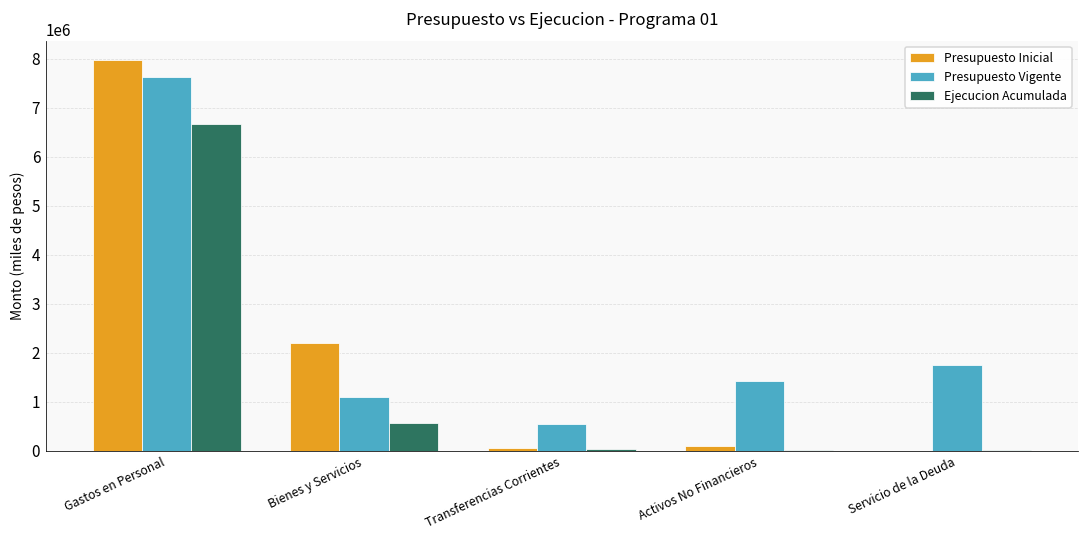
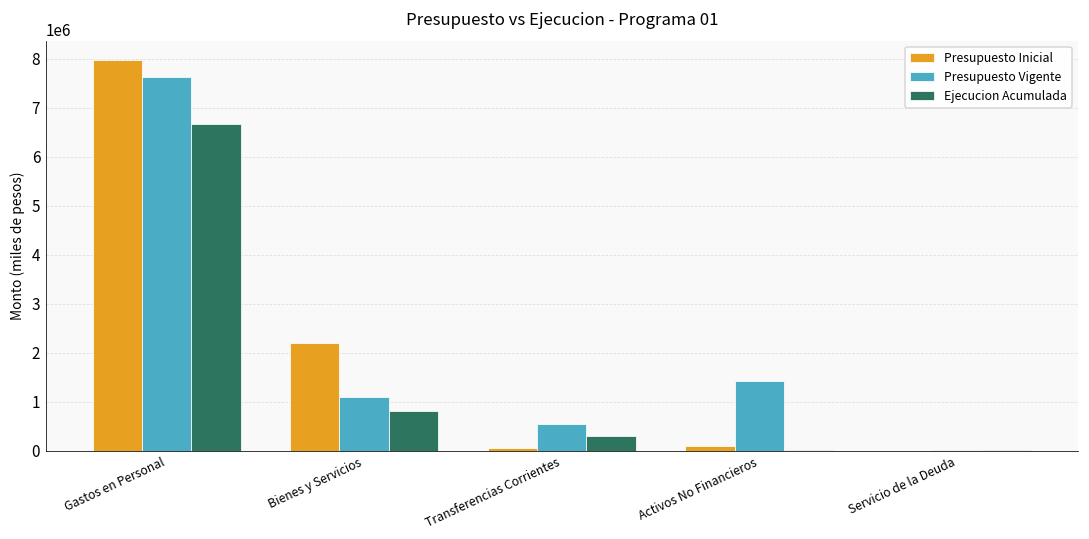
Ejecucion Acumulada, Bienes y Servicios: 600000 -> 800000
Ejecucion Acumulada, Transferencias Corrientes: 0 -> 300000
Presupuesto Vigente, Servicio de la Deuda: 1800000 -> 0
